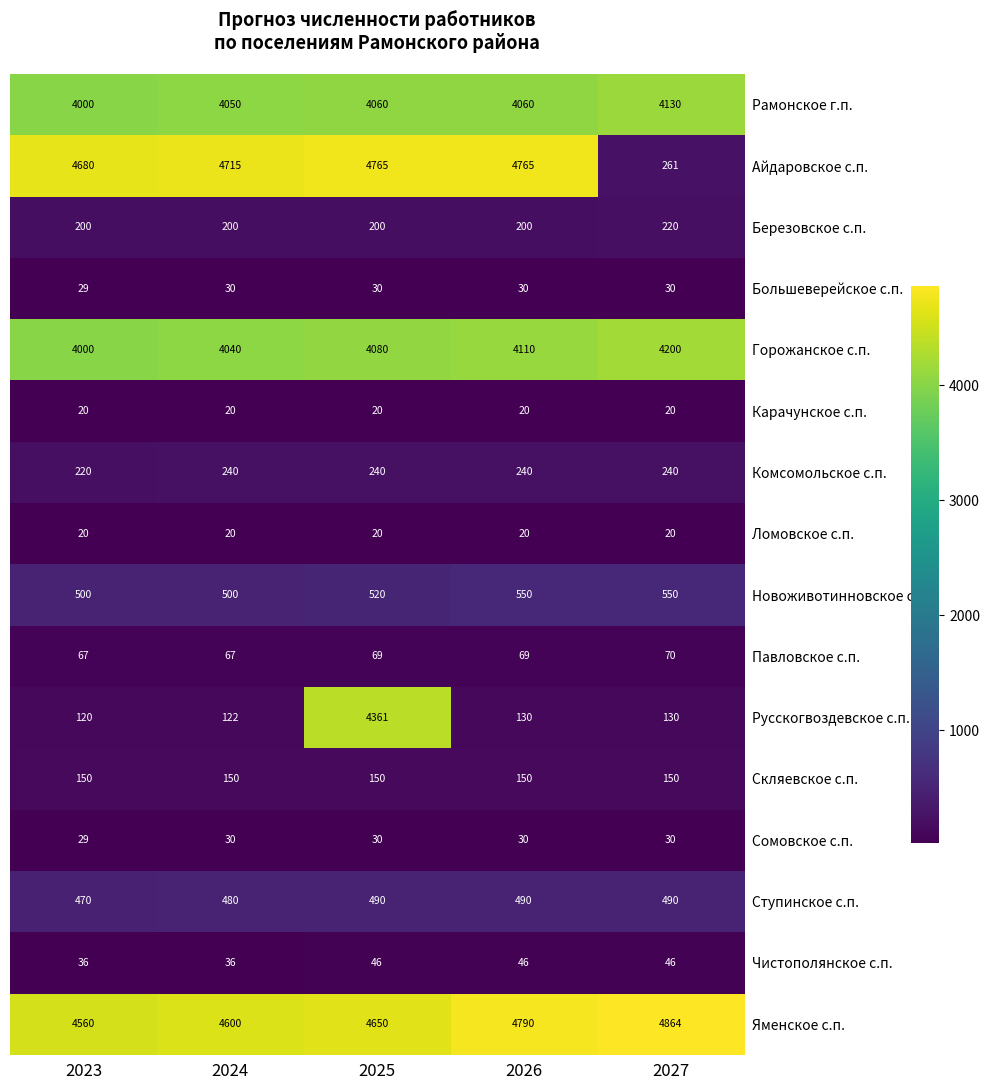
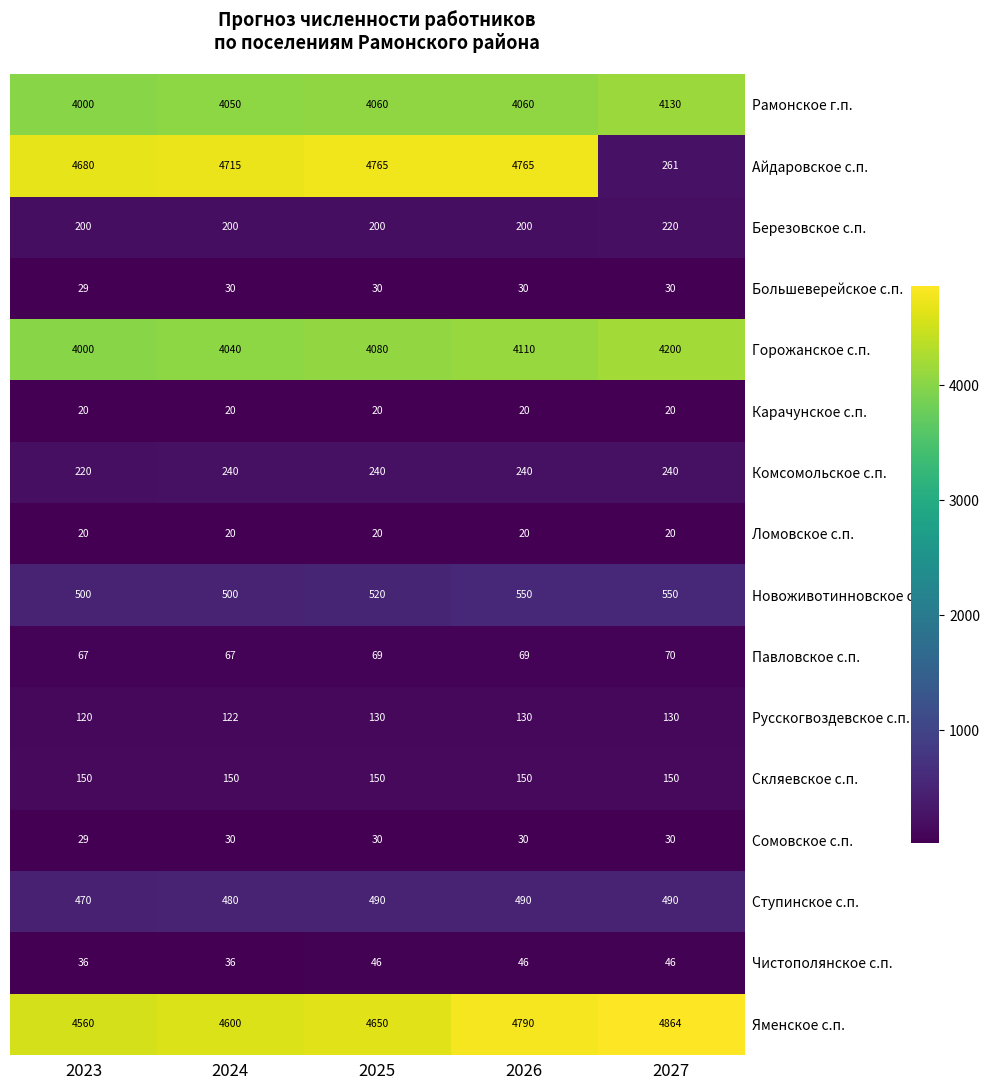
Русскогвоздевское с.п., 2025: 4361 -> 130
